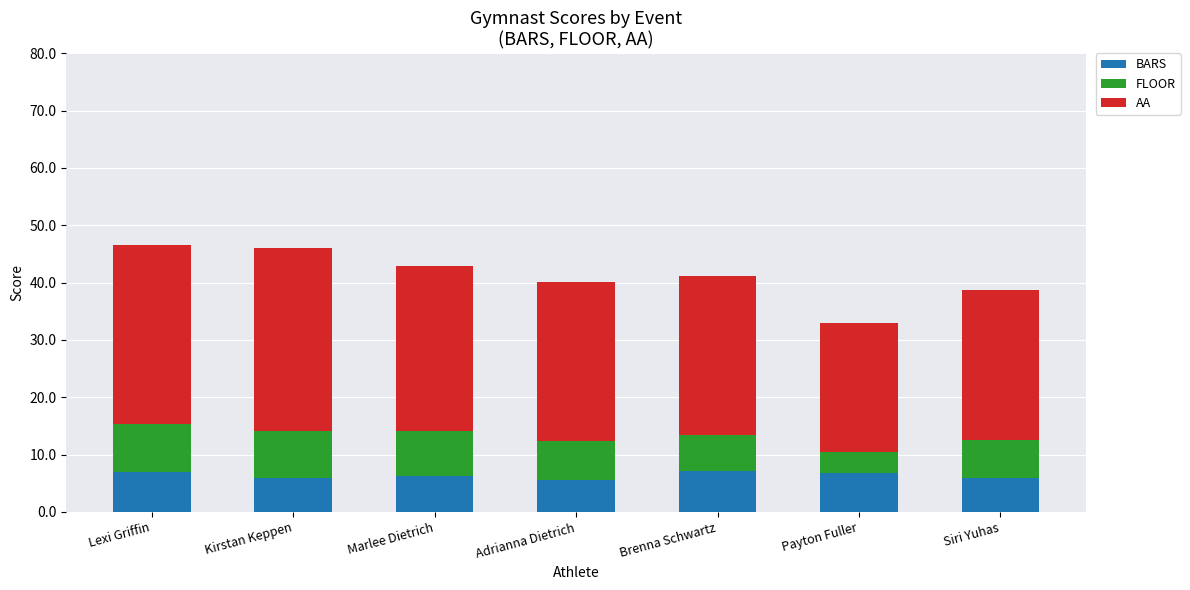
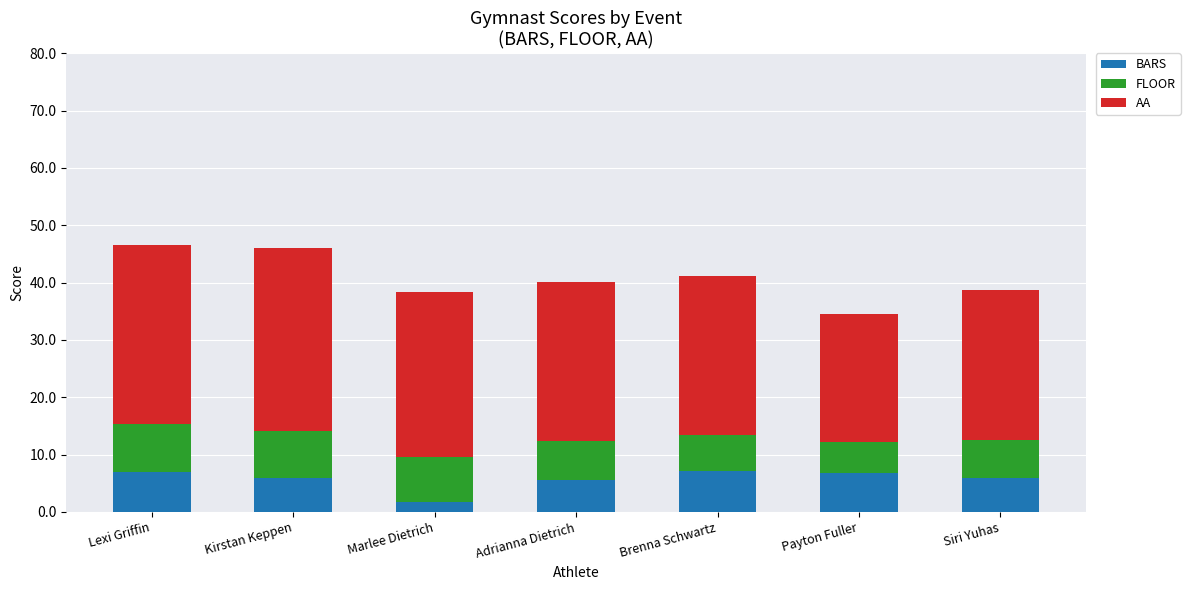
BARS, Marlee Dietrich: 6 -> 2
FLOOR, Payton Fuller: 4 -> 5
